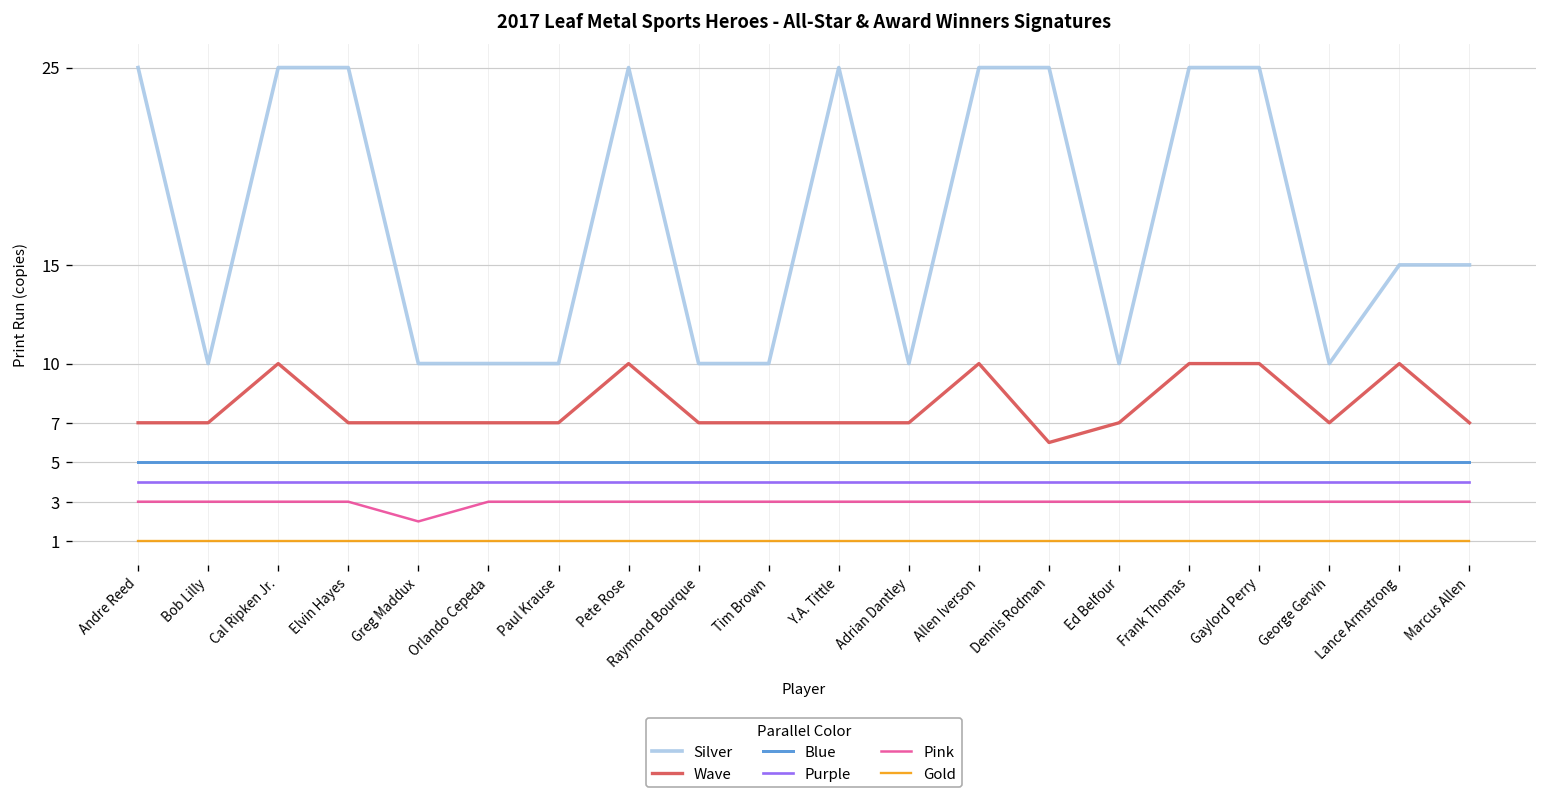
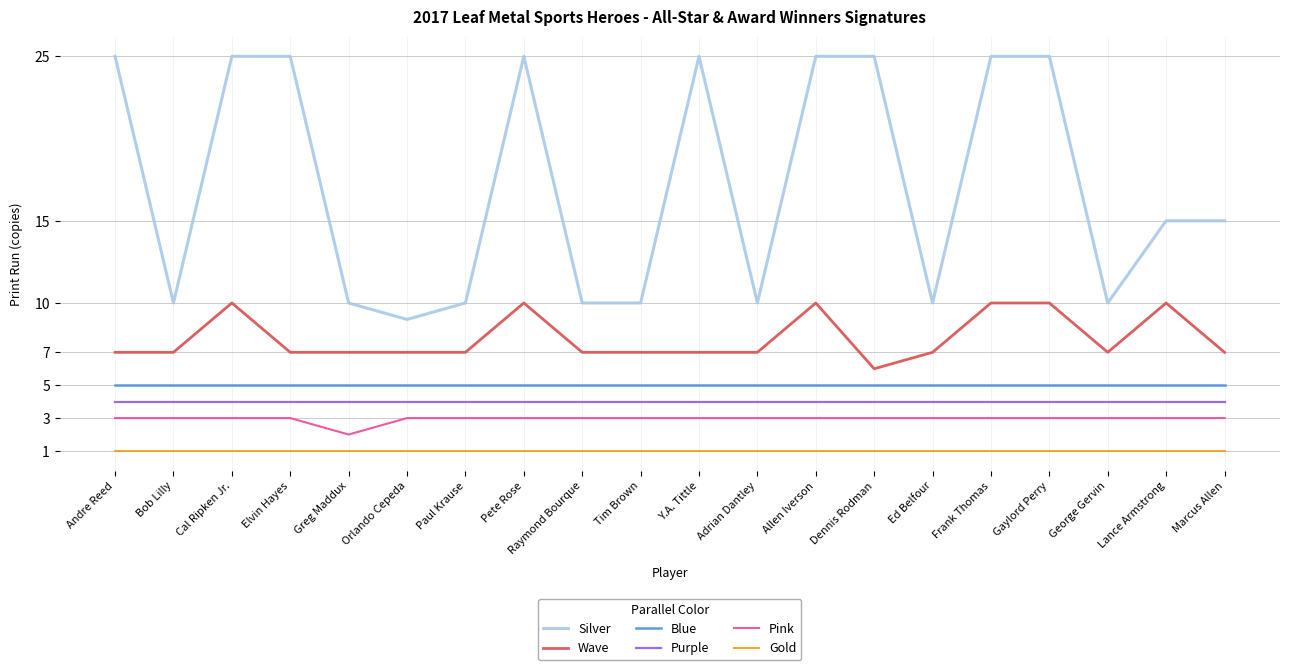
Silver, Orlando Cepeda: 10 -> 9
